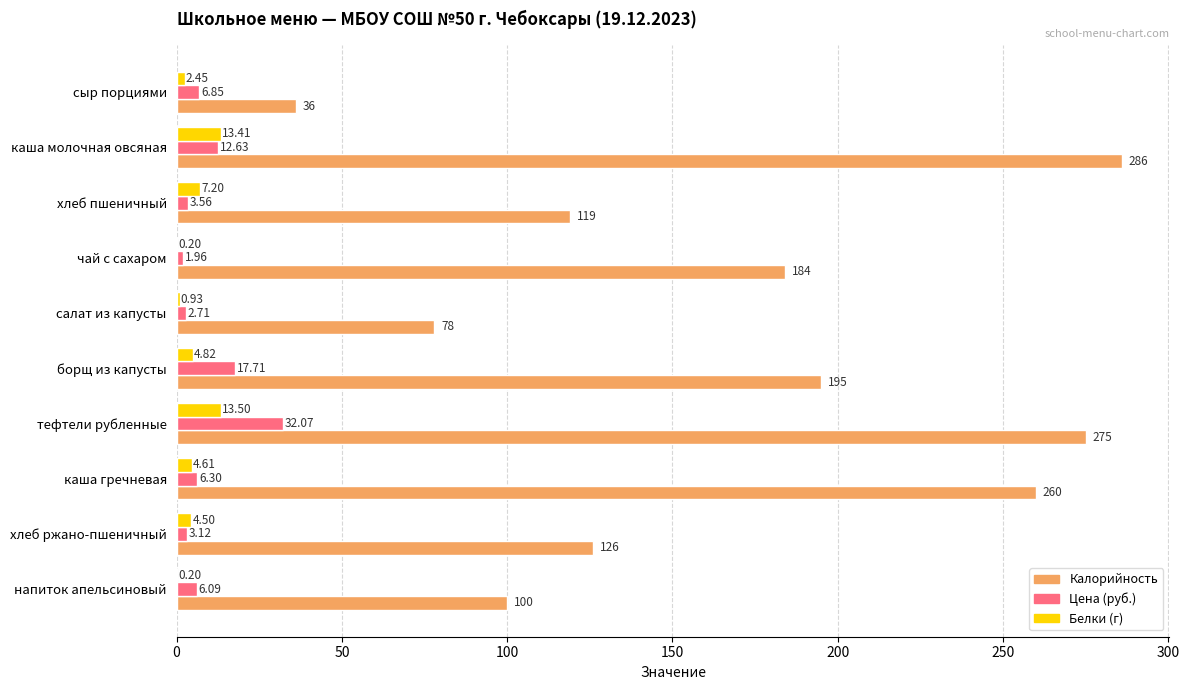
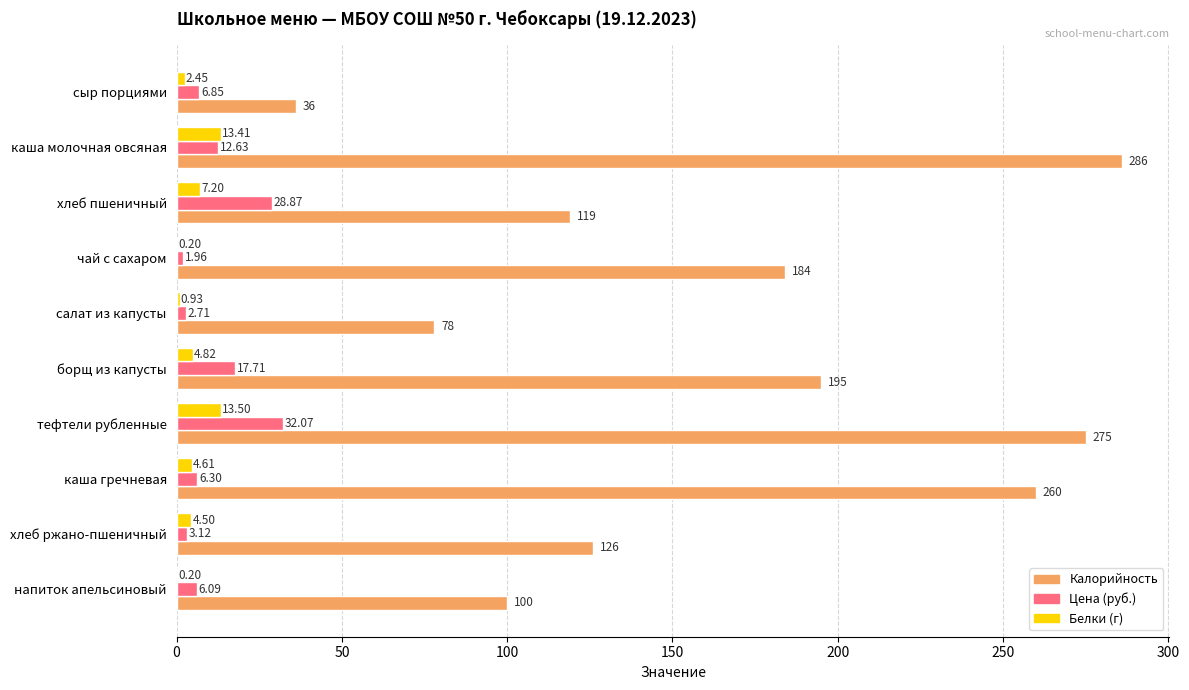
Цена (руб.), хлеб пшеничный: 3.56 -> 28.87
